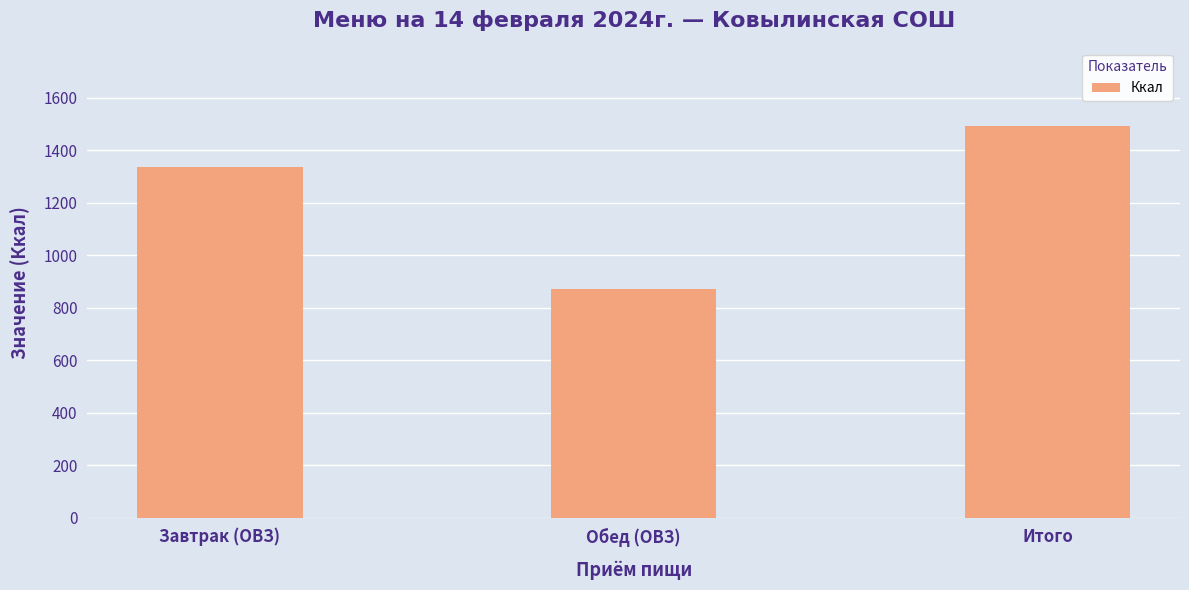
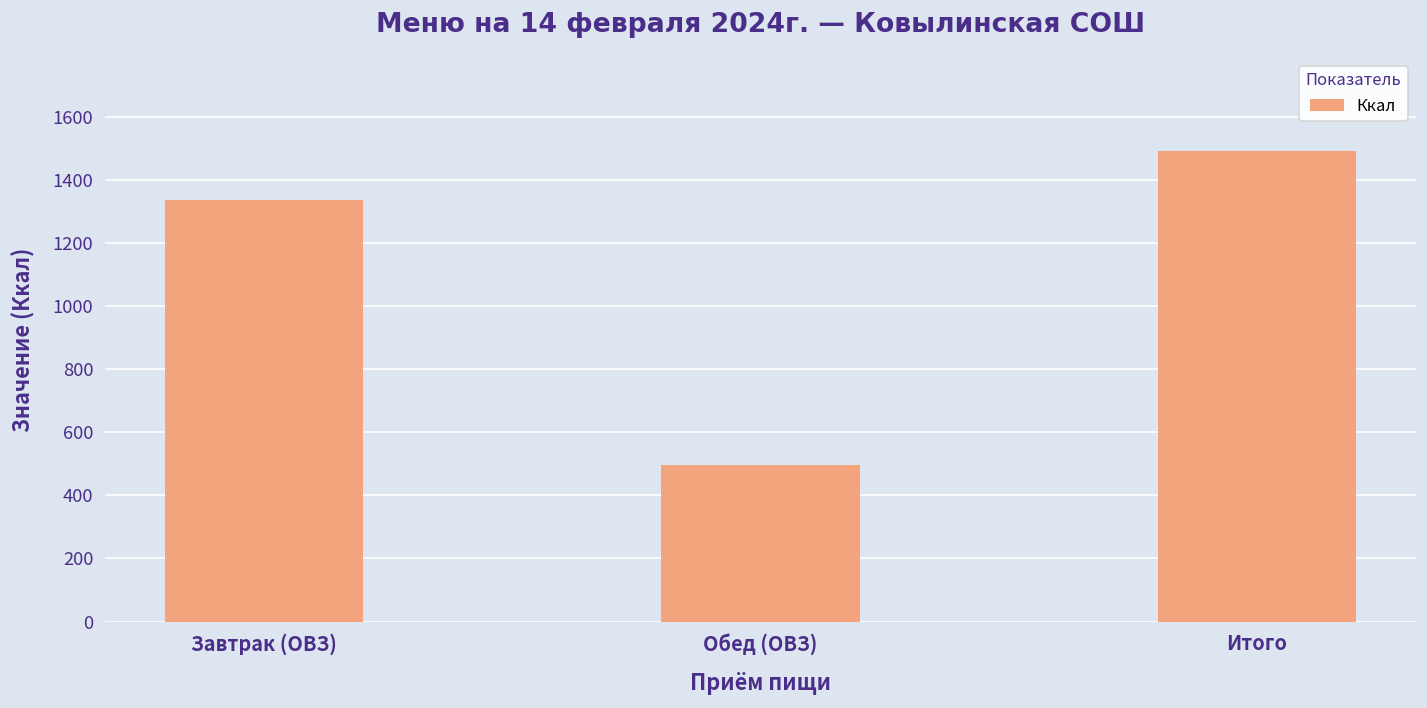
Обед (ОВЗ): 870 -> 500
